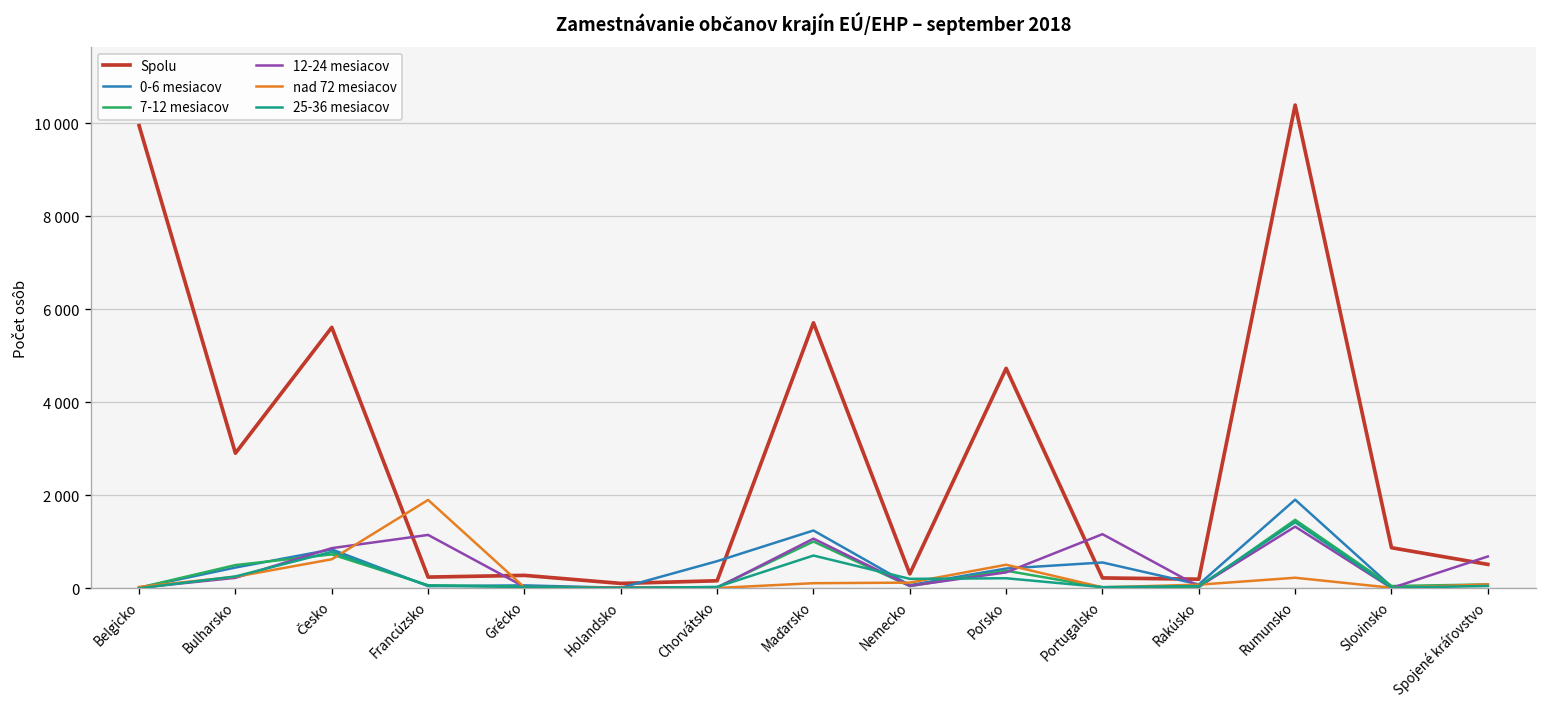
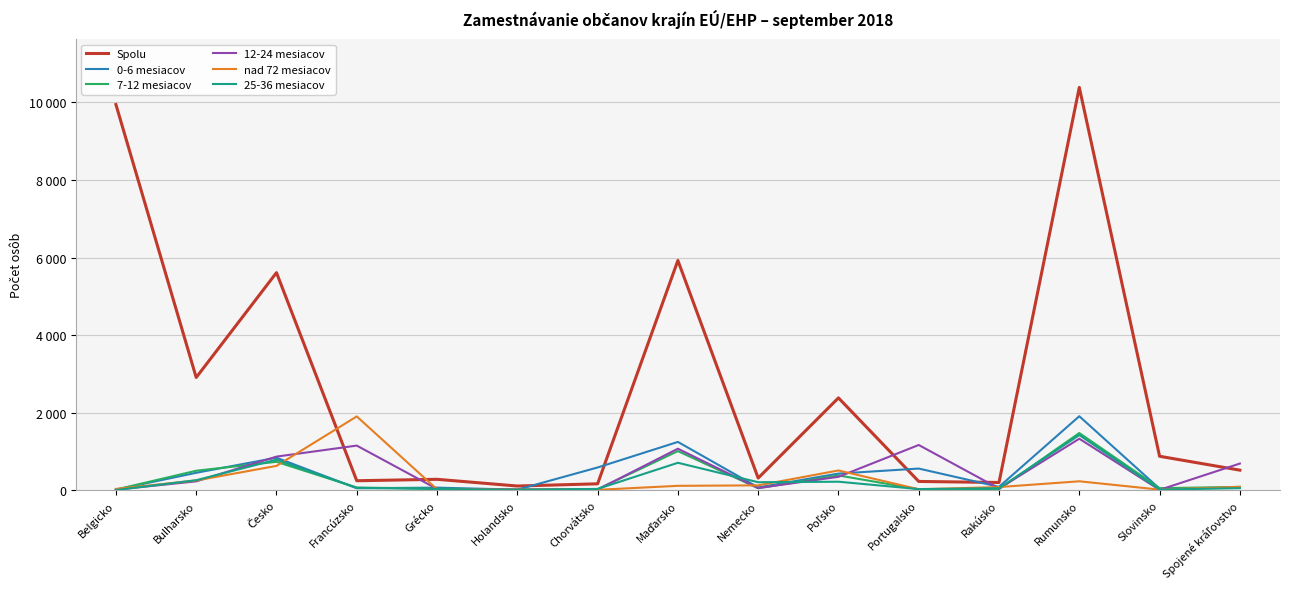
Spolu, Maďarsko: 5700 -> 5900
Spolu, Poľsko: 4700 -> 2400
